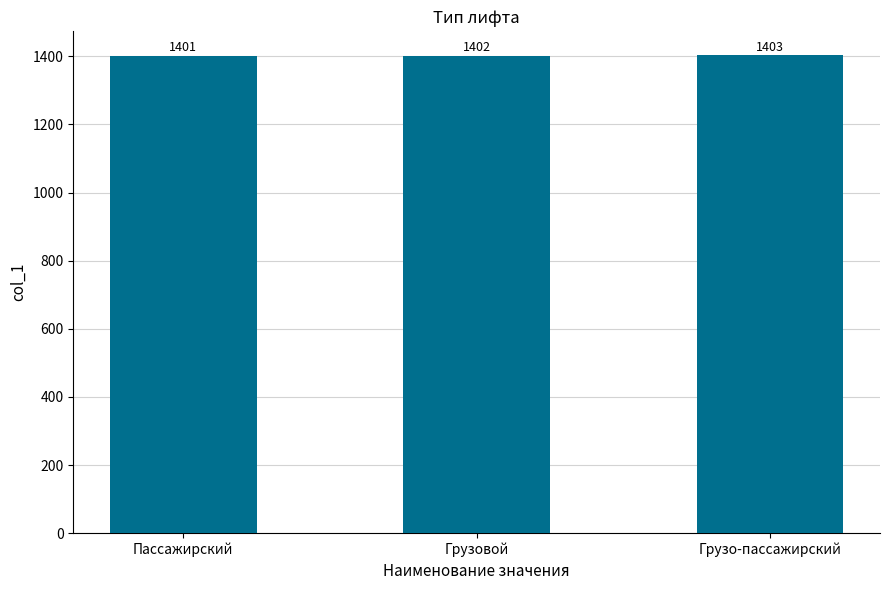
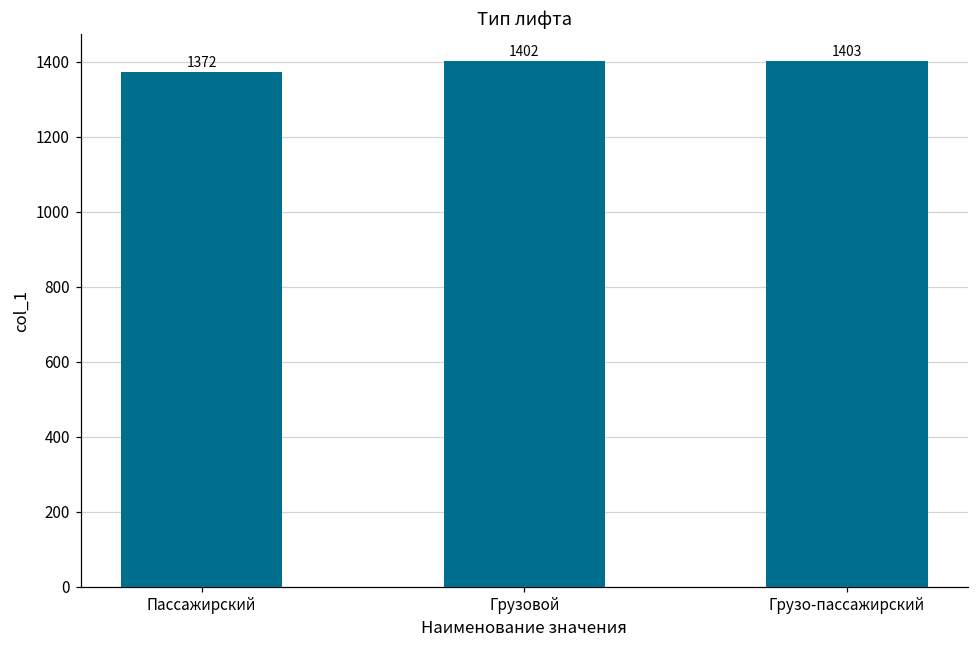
Пассажирский: 1401 -> 1372
